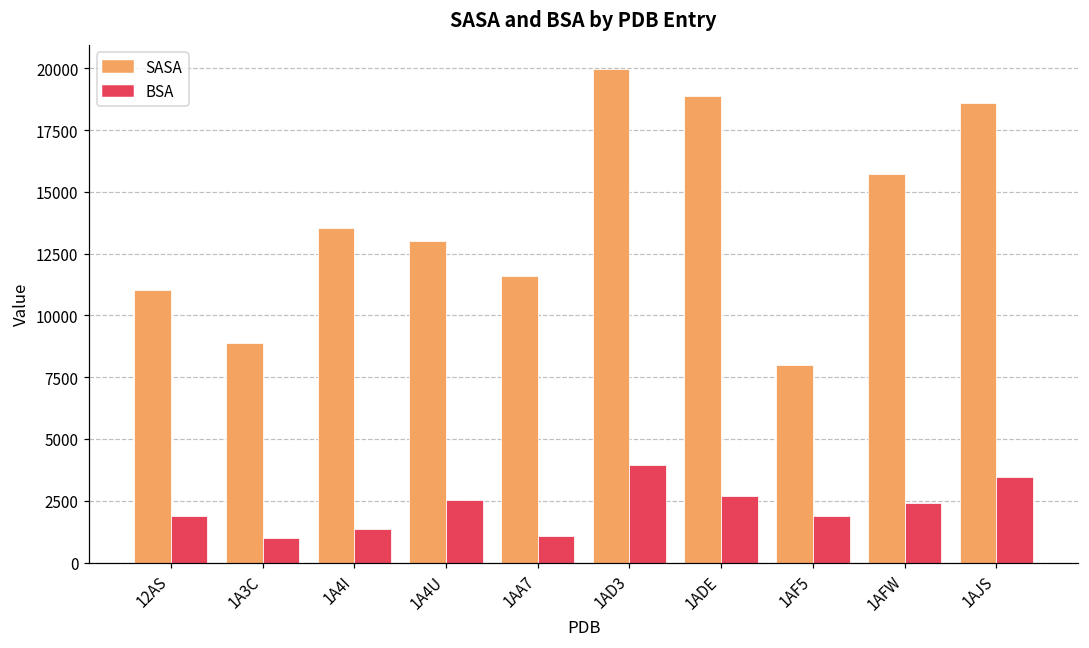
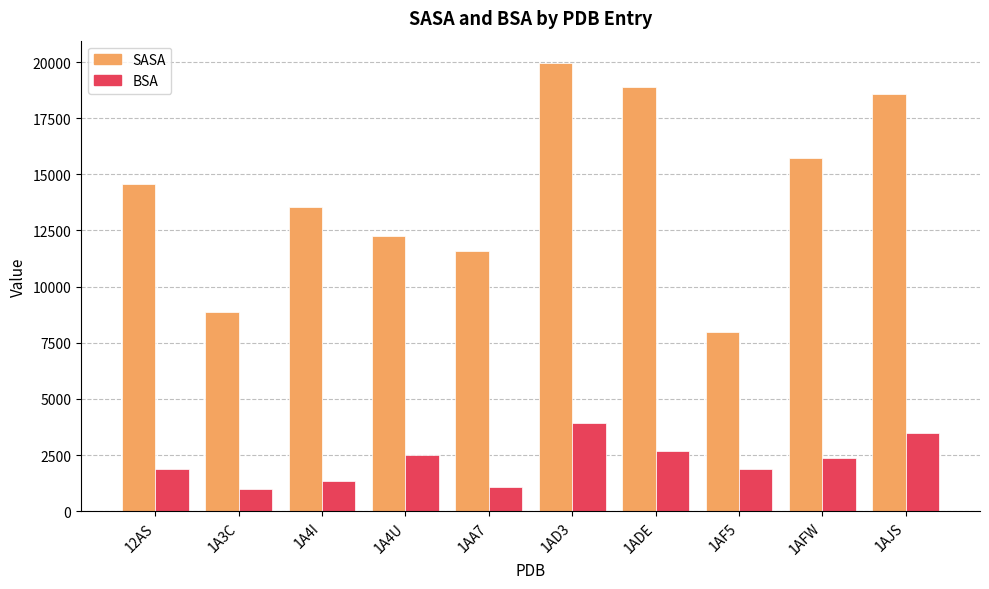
SASA, 12AS: 11000 -> 14600
SASA, 1A4U: 13000 -> 12300
